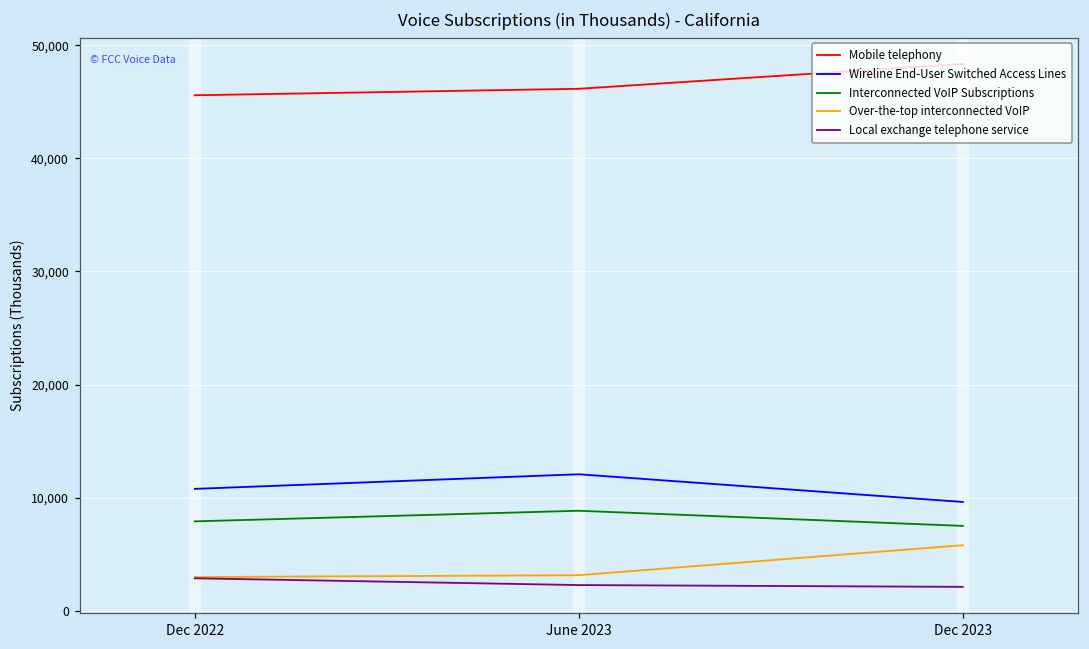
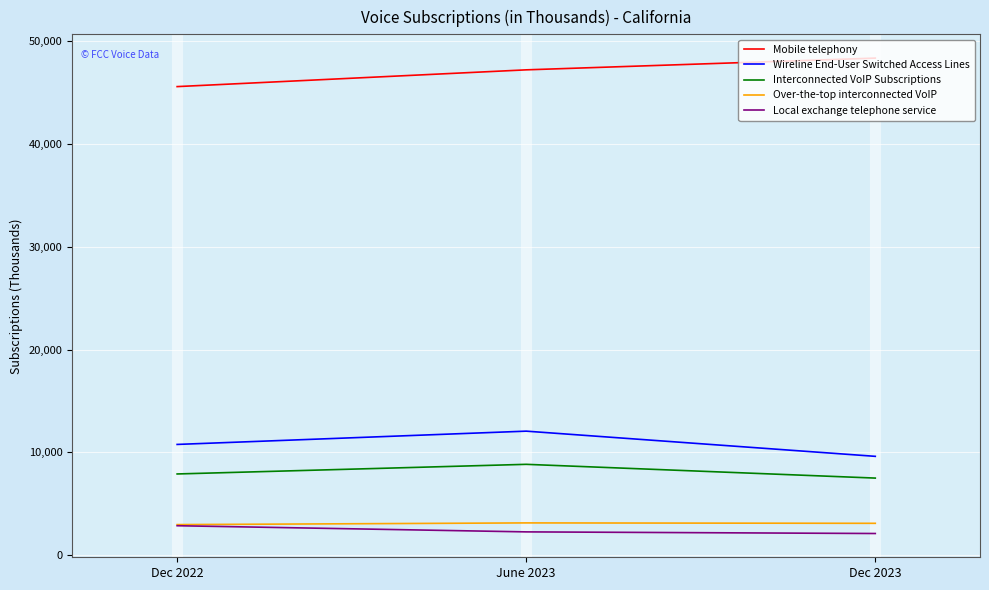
Mobile telephony, June 2023: 46,200 -> 47,200
Over-the-top interconnected VoIP, Dec 2023: 5,800 -> 3,100
